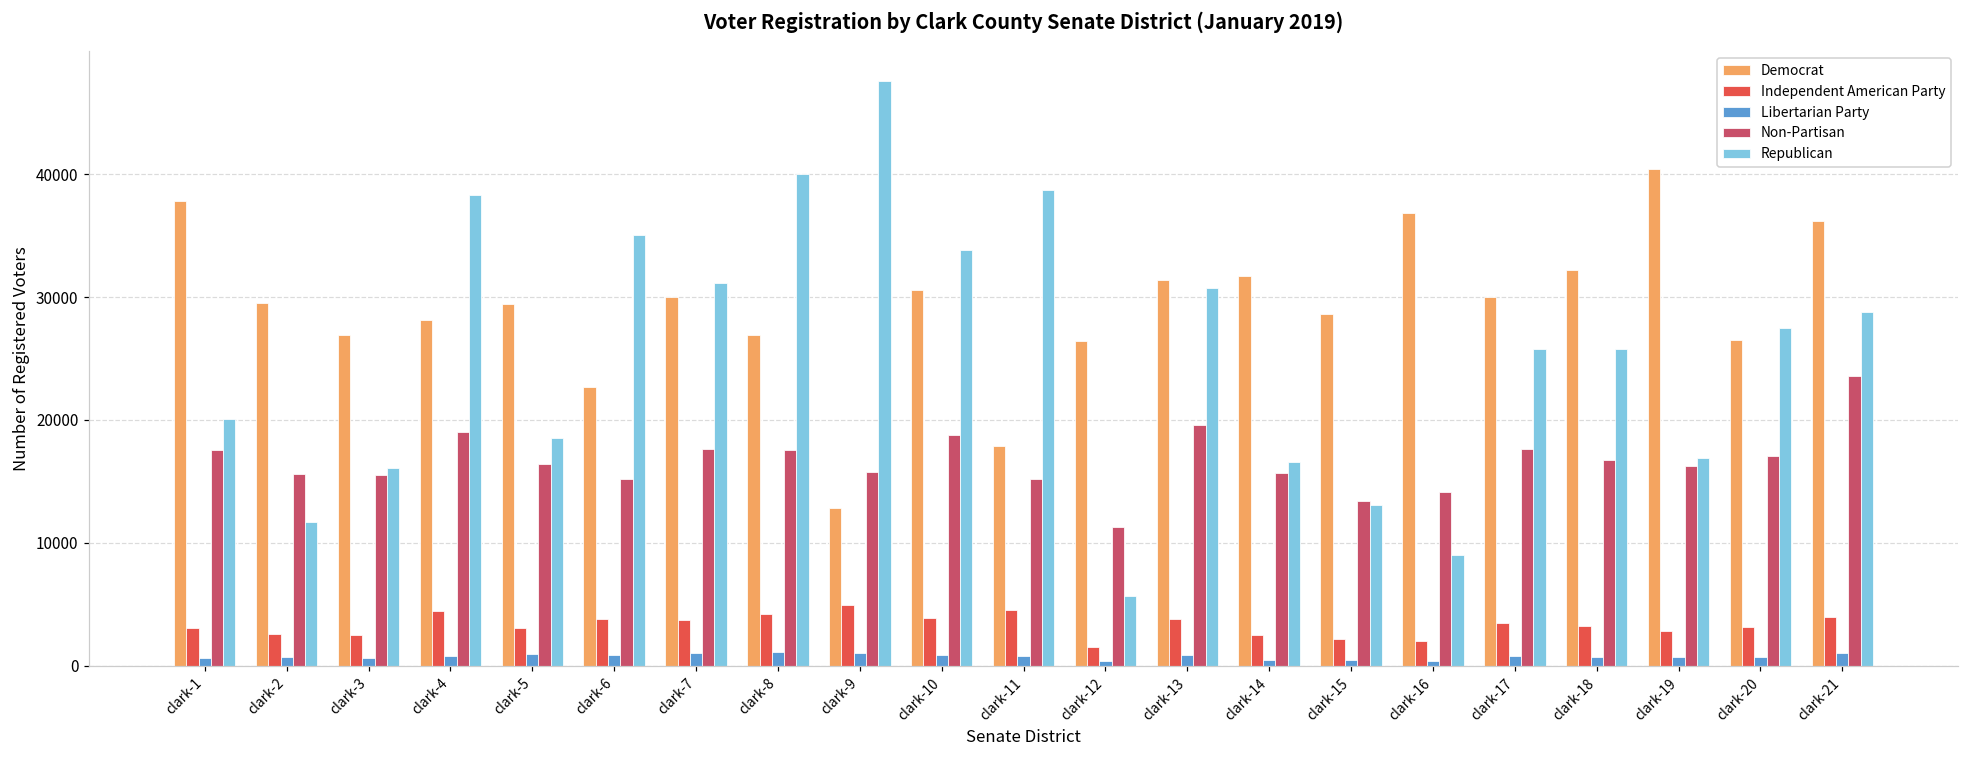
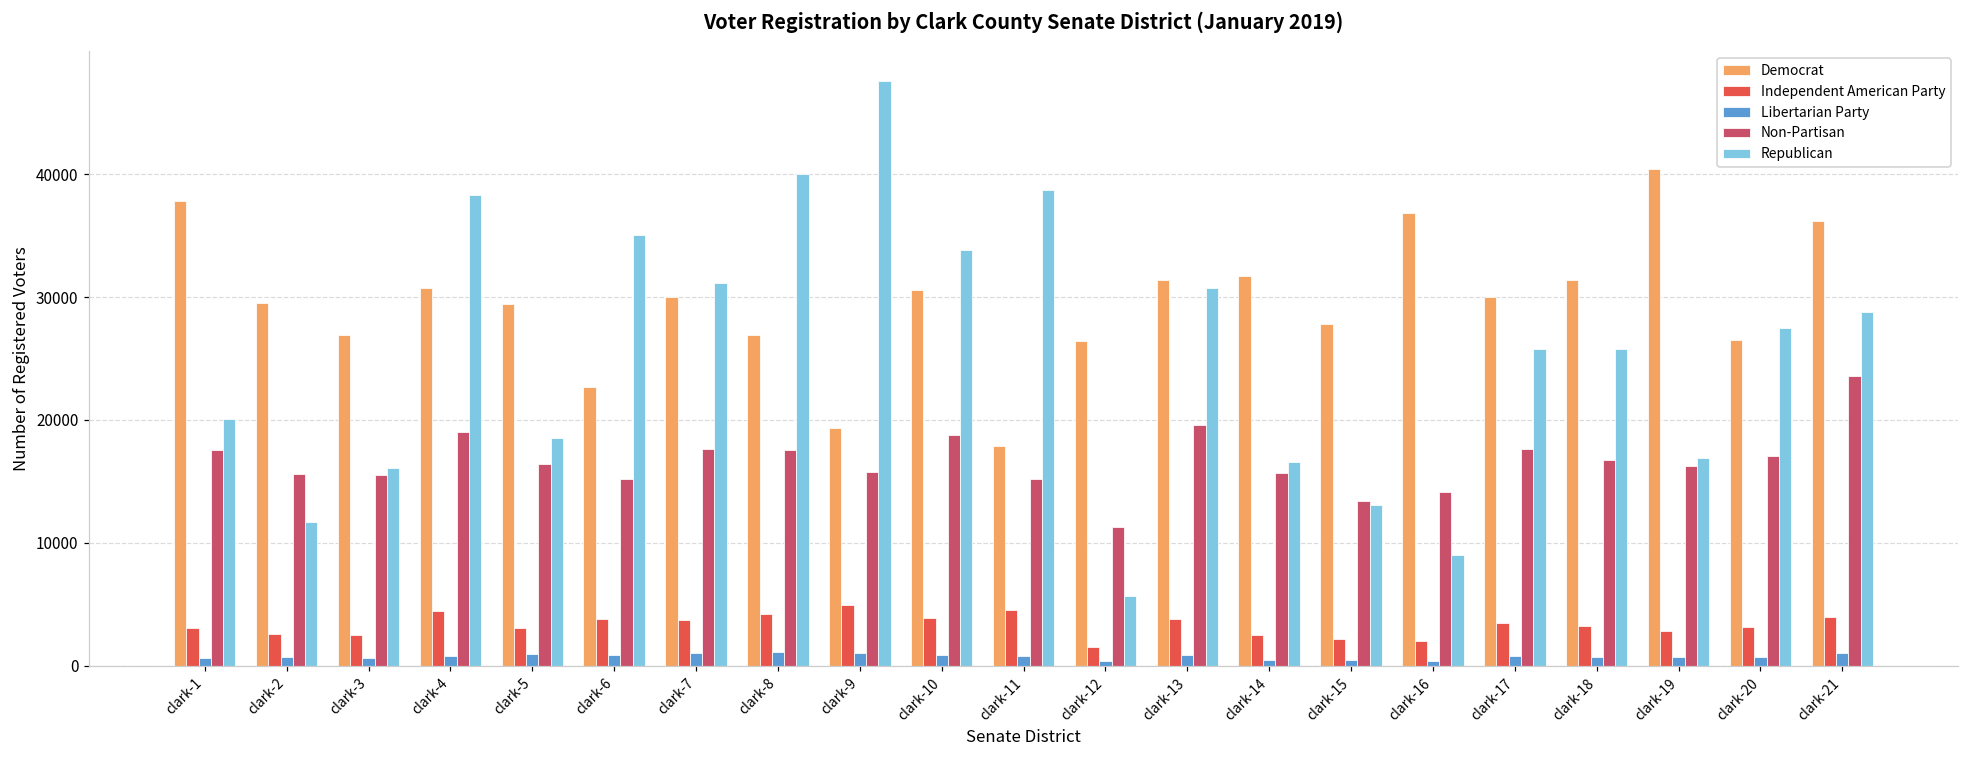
Democrat, clark-4: 28100 -> 30800
Democrat, clark-9: 12800 -> 19300
Democrat, clark-15: 28600 -> 27800
Democrat, clark-18: 32200 -> 31400
